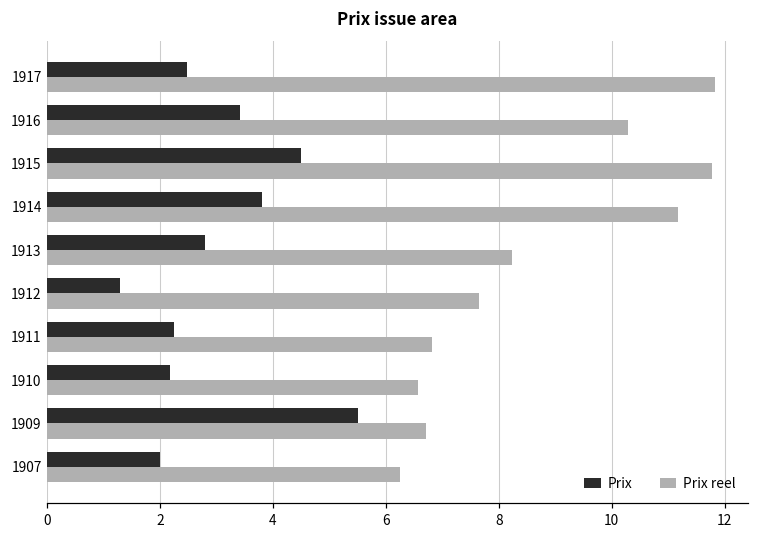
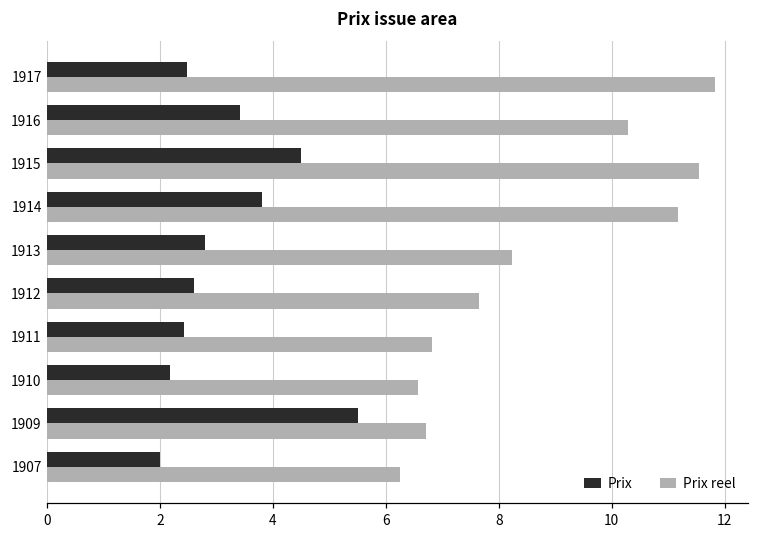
Prix reel, 1915: 11.8 -> 11.5
Prix, 1912: 1.3 -> 2.6
Prix, 1911: 2.3 -> 2.4
